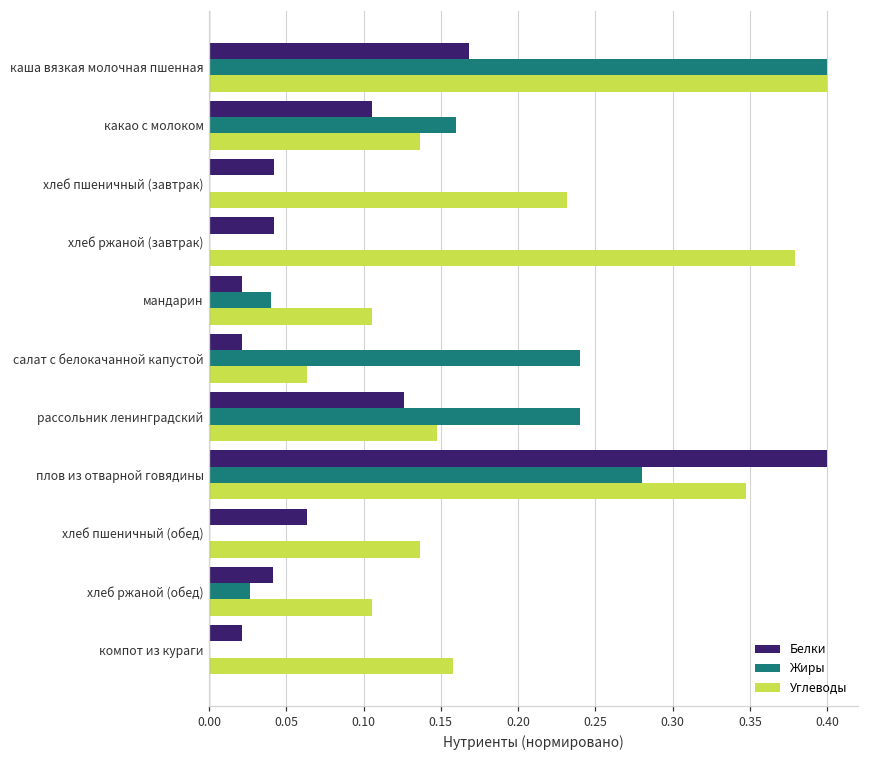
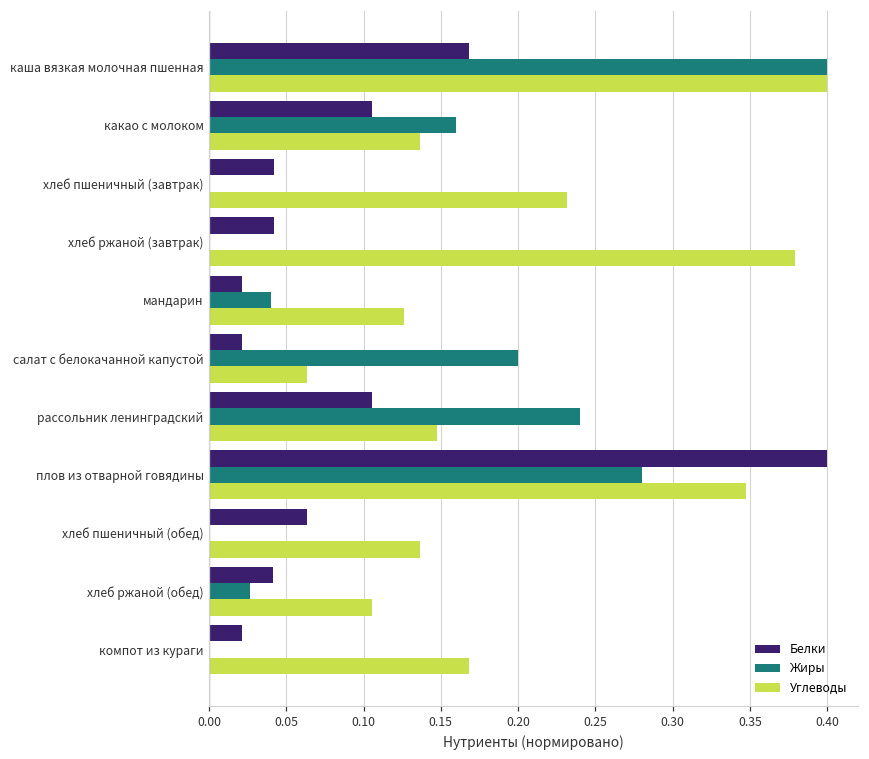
Углеводы, мандарин: 0.105 -> 0.126
Жиры, салат с белокачанной капустой: 0.240 -> 0.200
Белки, рассольник ленинградский: 0.126 -> 0.105
Углеводы, компот из кураги: 0.158 -> 0.168
